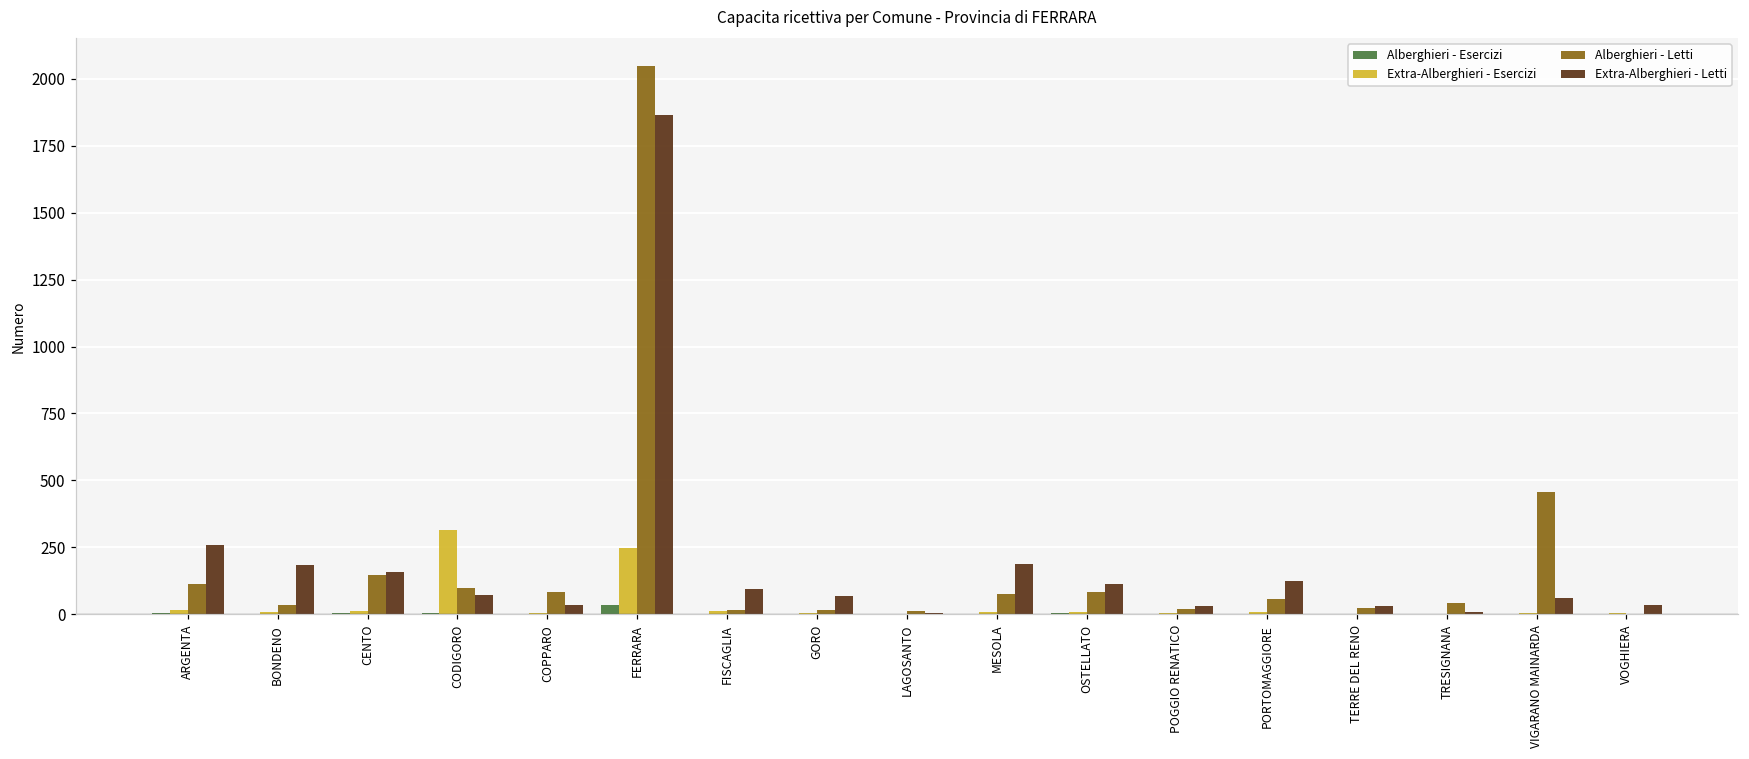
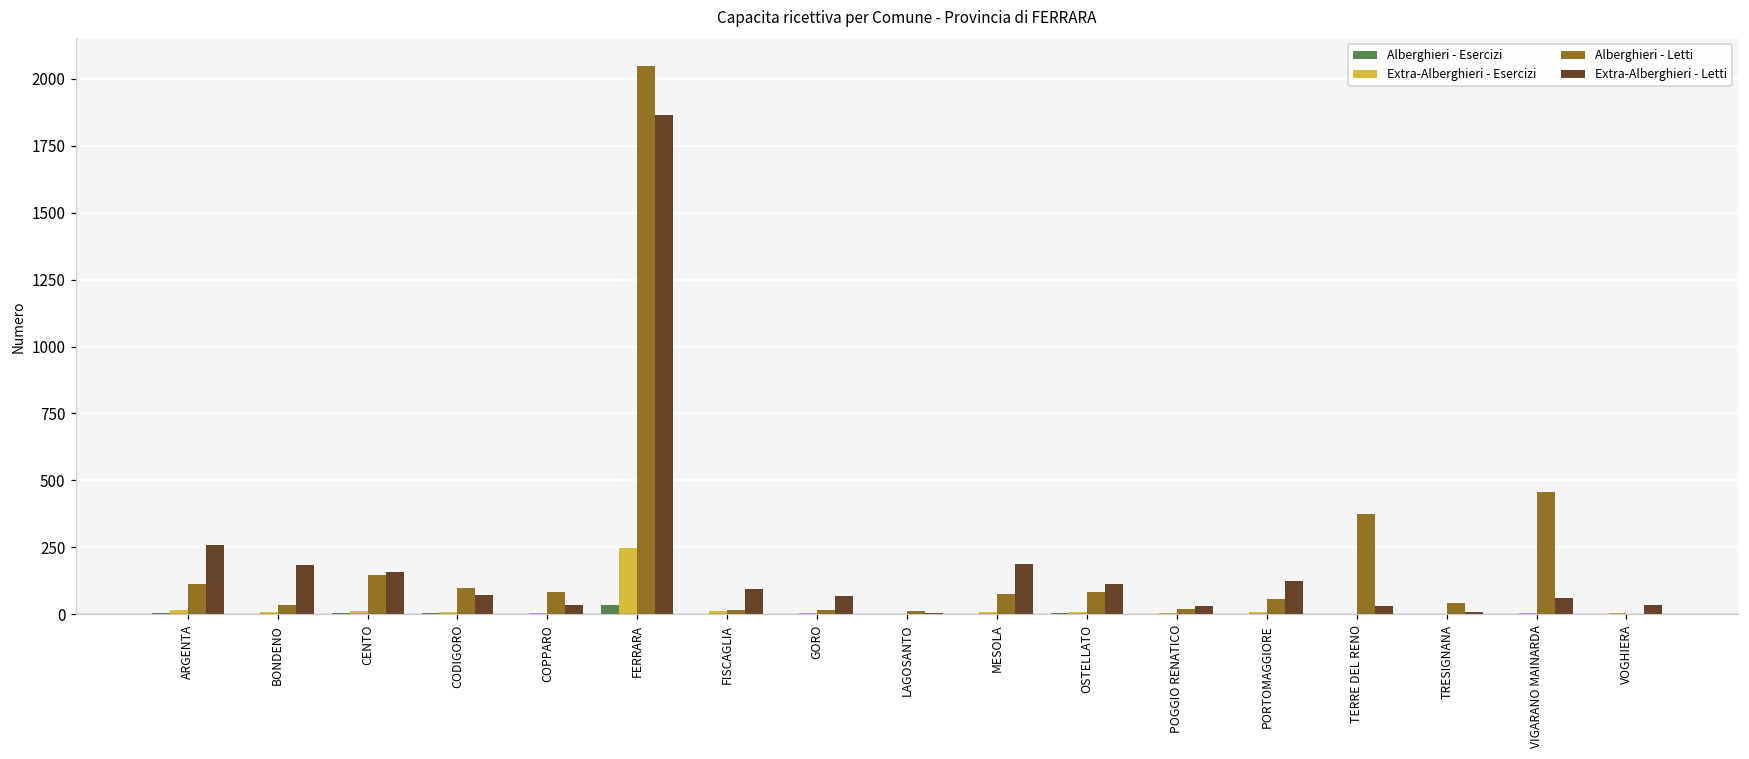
Extra-Alberghieri - Esercizi, CODIGORO: 320 -> 10
Alberghieri - Letti, TERRE DEL RENO: 20 -> 380
